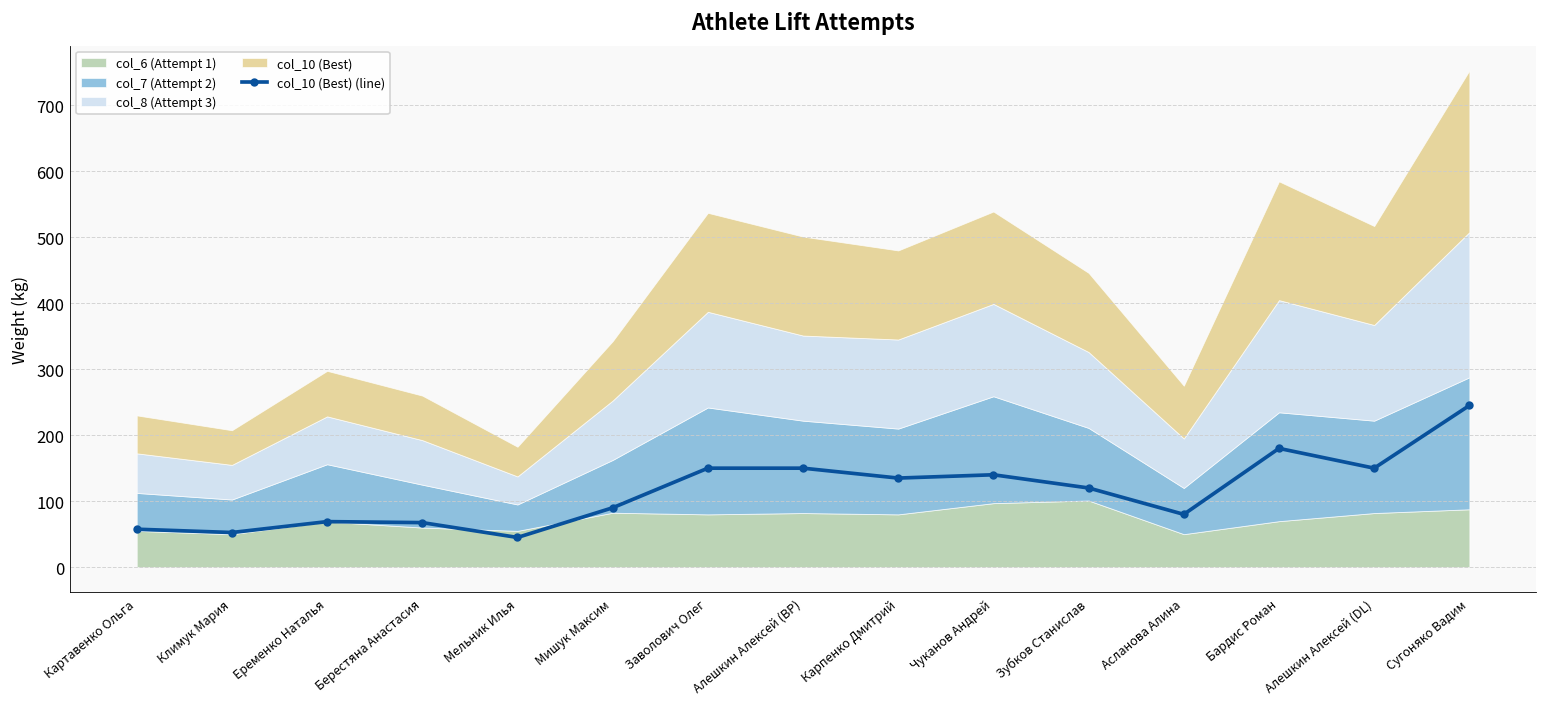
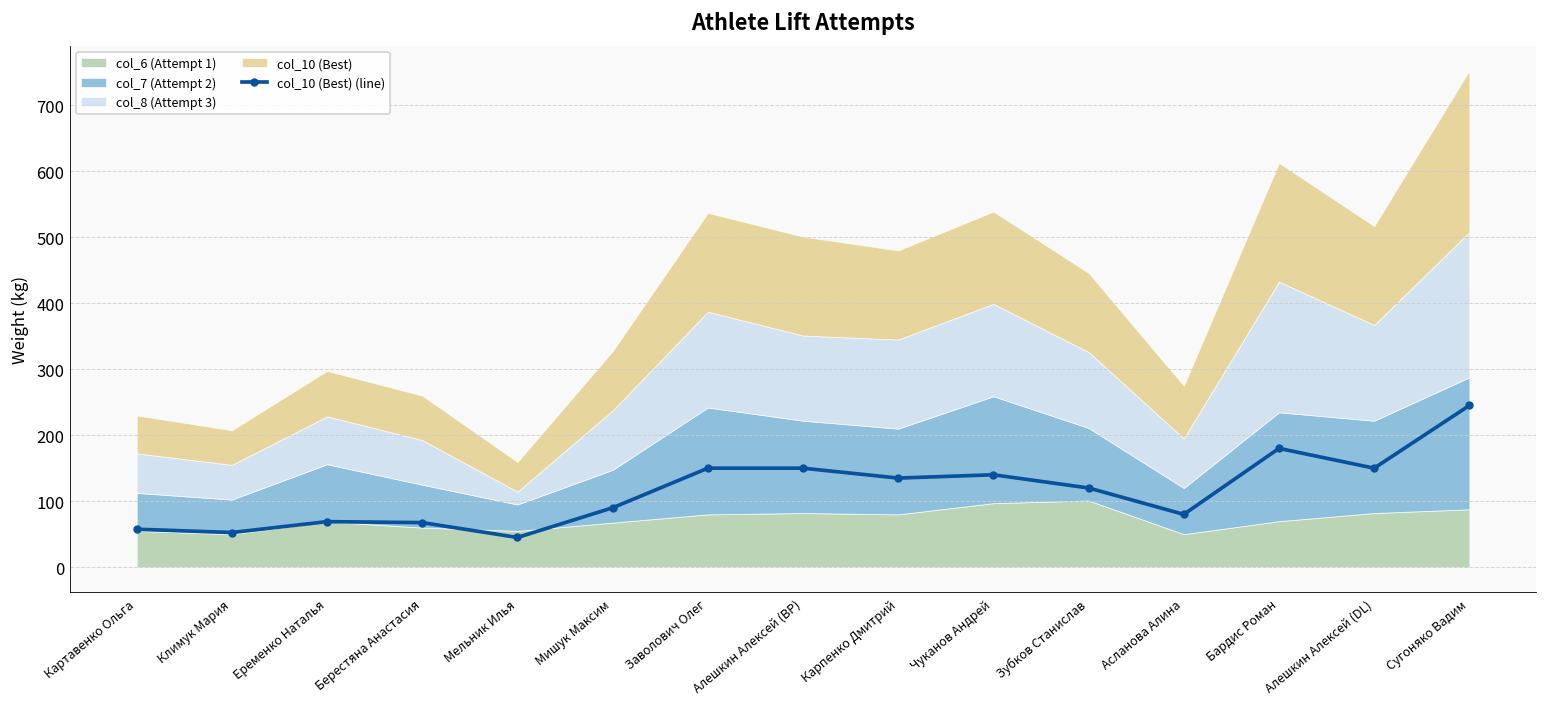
col_8 (Attempt 3), Мельник Илья: 40 -> 20
col_6 (Attempt 1), Мишук Максим: 80 -> 70
col_8 (Attempt 3), Бардис Роман: 170 -> 200
